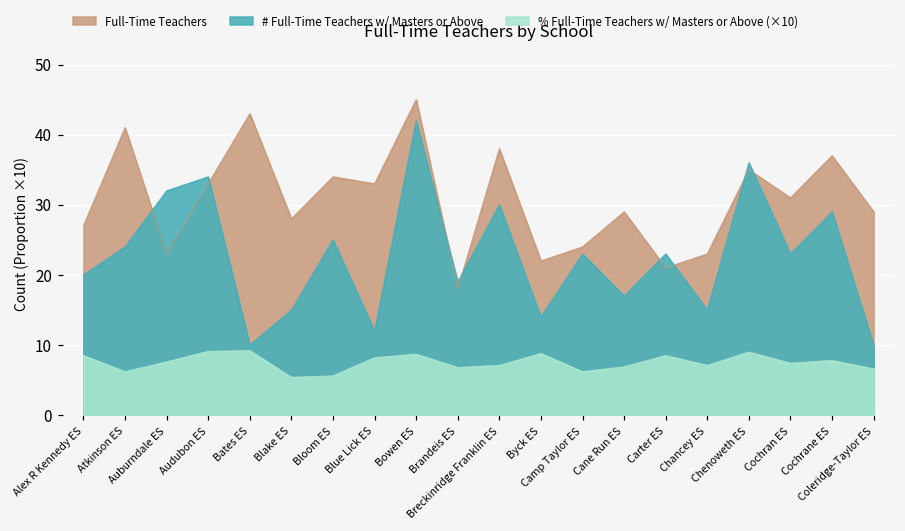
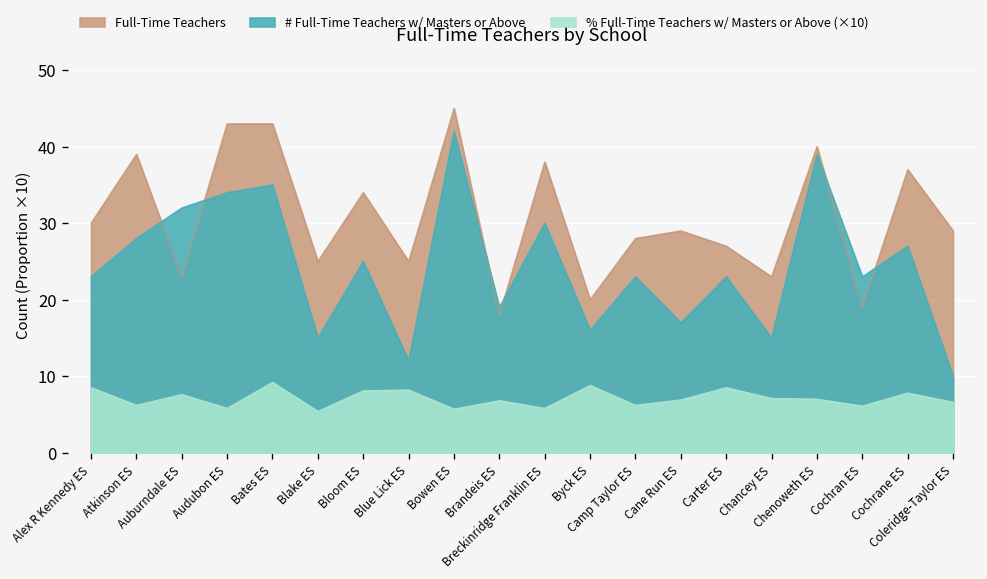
Full-Time Teachers, Alex R Kennedy ES: 27 -> 30
# Full-Time Teachers w/ Masters or Above, Alex R Kennedy ES: 20 -> 23
Full-Time Teachers, Atkinson ES: 41 -> 39
# Full-Time Teachers w/ Masters or Above, Atkinson ES: 24 -> 28
Full-Time Teachers, Audubon ES: 33 -> 43
% Full-Time Teachers w/ Masters or Above (×10), Audubon ES: 9 -> 6
# Full-Time Teachers w/ Masters or Above, Bates ES: 10 -> 35
Full-Time Teachers, Blake ES: 28 -> 25
% Full-Time Teachers w/ Masters or Above (×10), Bloom ES: 6 -> 8
Full-Time Teachers, Blue Lick ES: 33 -> 25
% Full-Time Teachers w/ Masters or Above (×10), Bowen ES: 9 -> 6
% Full-Time Teachers w/ Masters or Above (×10), Breckinridge Franklin ES: 7 -> 6
Full-Time Teachers, Byck ES: 22 -> 20
# Full-Time Teachers w/ Masters or Above, Byck ES: 14 -> 16
Full-Time Teachers, Camp Taylor ES: 24 -> 28
Full-Time Teachers, Carter ES: 21 -> 27
Full-Time Teachers, Chenoweth ES: 35 -> 40
# Full-Time Teachers w/ Masters or Above, Chenoweth ES: 36 -> 39
% Full-Time Teachers w/ Masters or Above (×10), Chenoweth ES: 9 -> 7
Full-Time Teachers, Cochran ES: 31 -> 19
% Full-Time Teachers w/ Masters or Above (×10), Cochran ES: 7 -> 6
# Full-Time Teachers w/ Masters or Above, Cochrane ES: 29 -> 27
